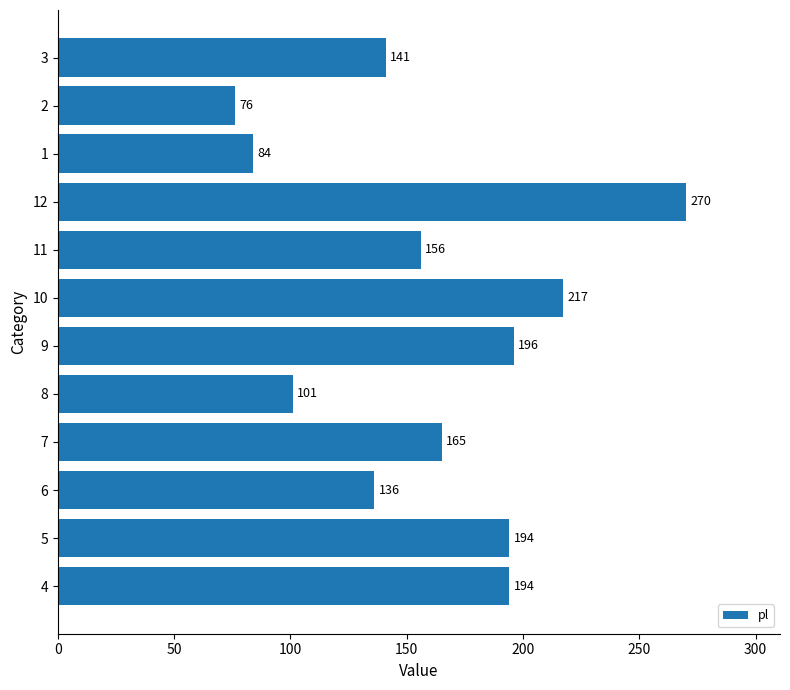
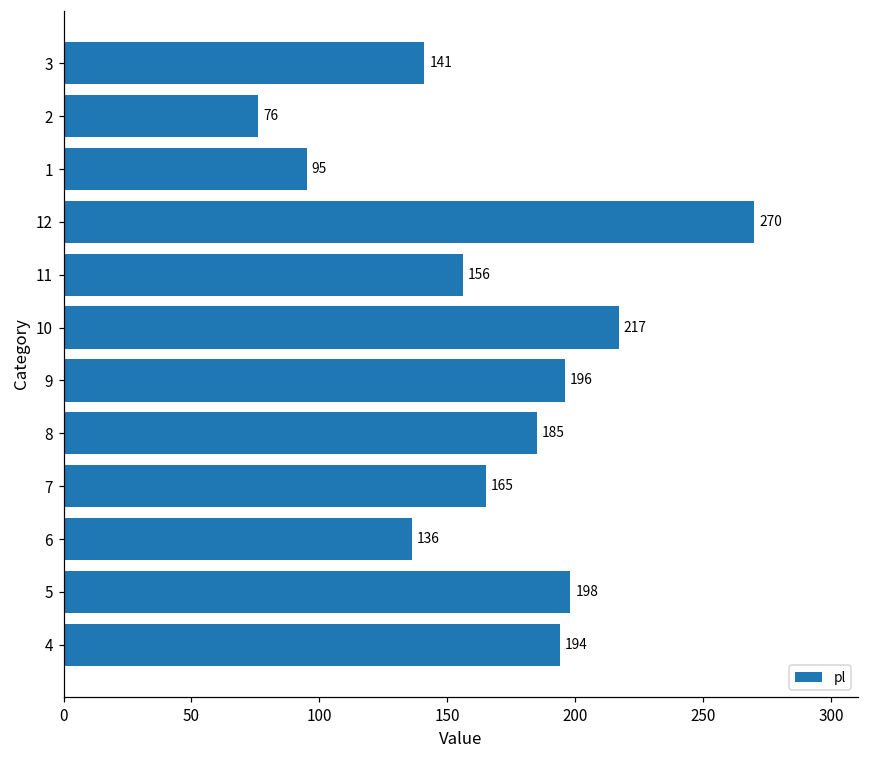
1: 84 -> 95
8: 101 -> 185
5: 194 -> 198
